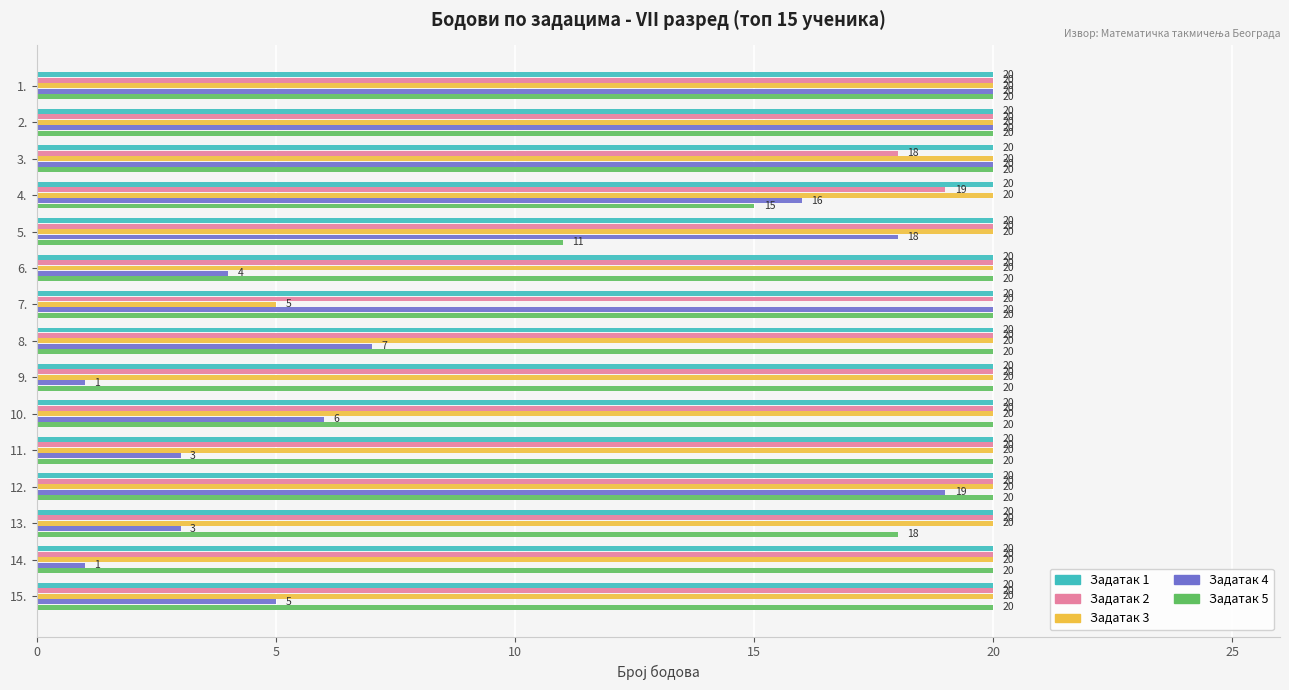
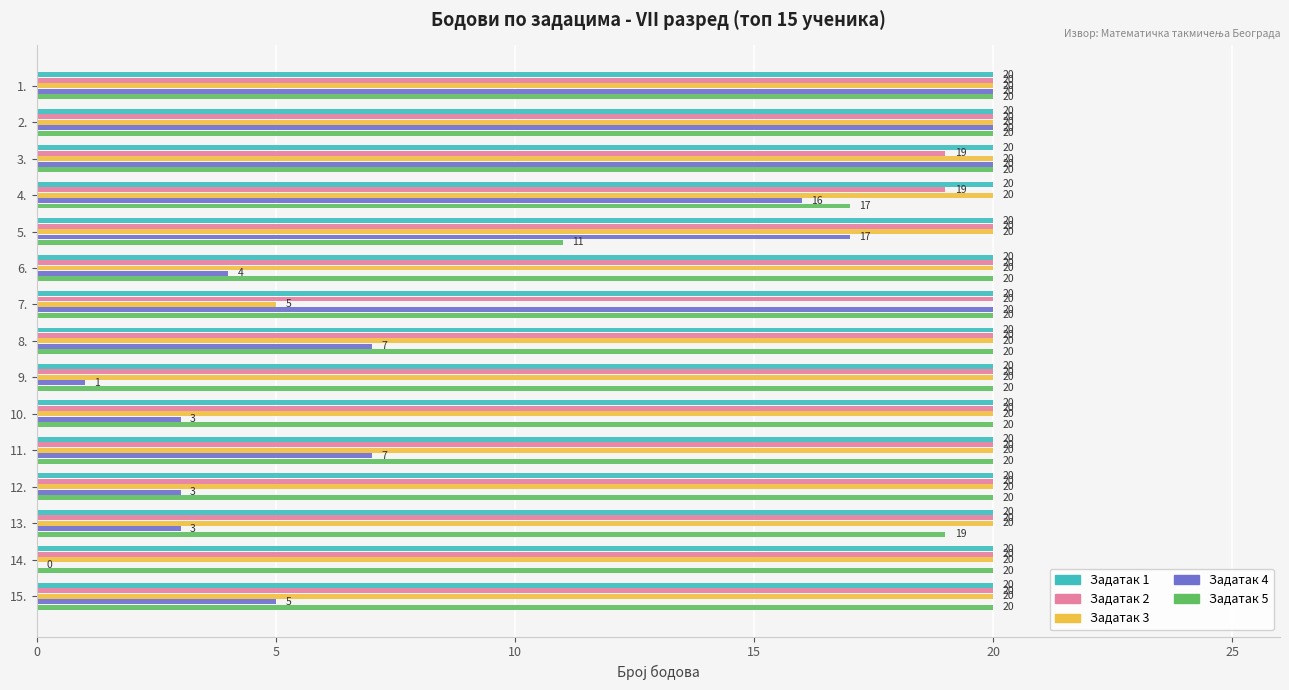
Задатак 2, 3.: 18 -> 19
Задатак 5, 4.: 15 -> 17
Задатак 4, 5.: 18 -> 17
Задатак 4, 10.: 6 -> 3
Задатак 4, 11.: 3 -> 7
Задатак 4, 12.: 19 -> 3
Задатак 5, 13.: 18 -> 19
Задатак 4, 14.: 1 -> 0
